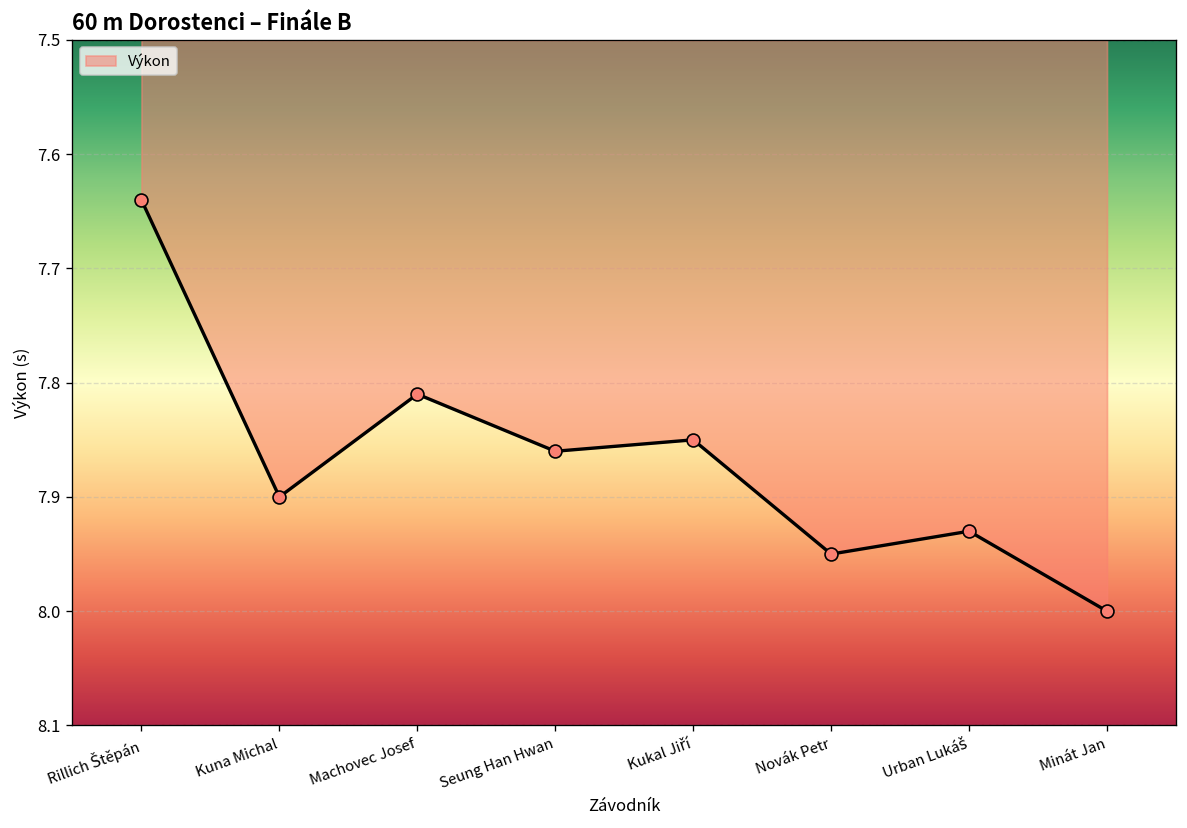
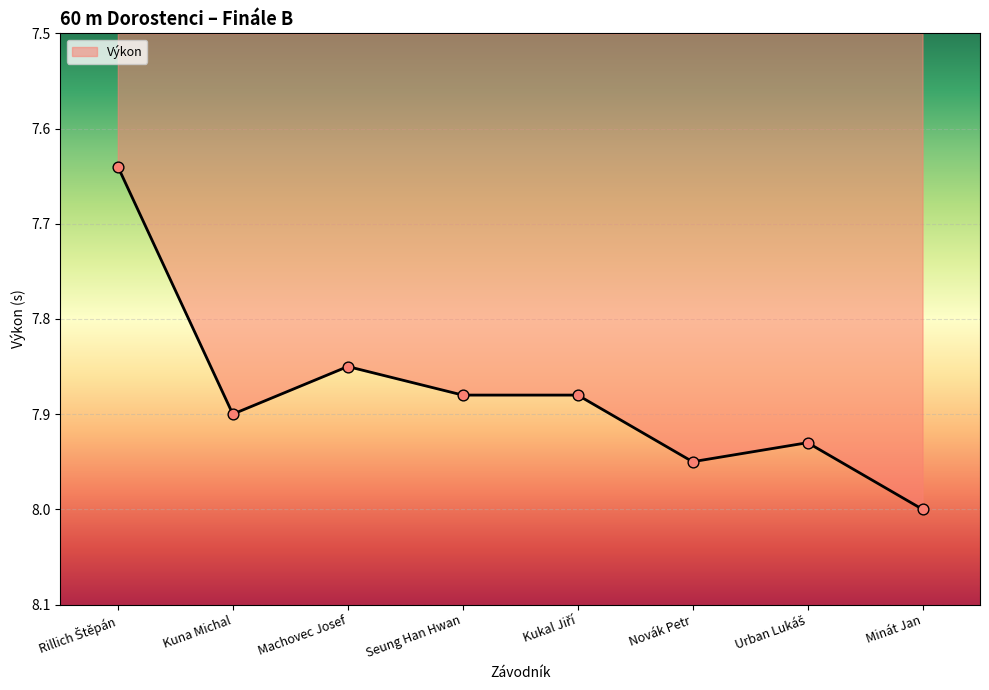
Machovec Josef: 7.81 -> 7.85
Seung Han Hwan: 7.86 -> 7.88
Kukal Jiří: 7.85 -> 7.88
